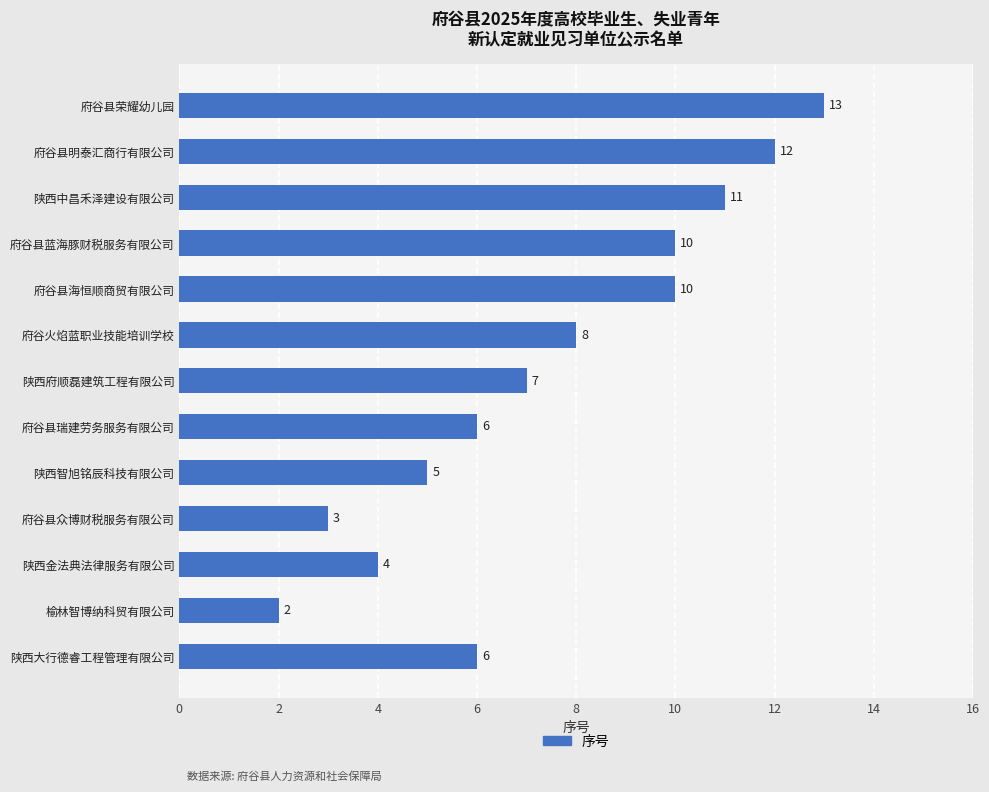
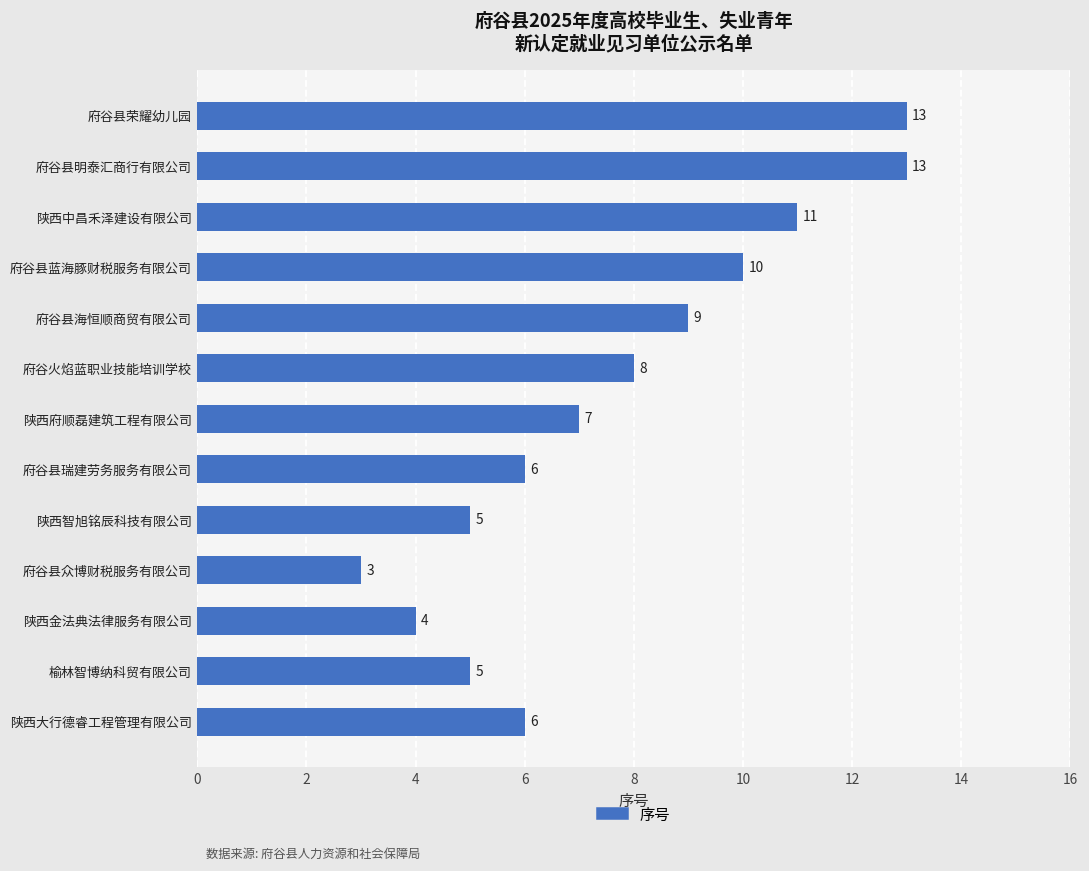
府谷县明泰汇商行有限公司: 12 -> 13
府谷县海恒顺商贸有限公司: 10 -> 9
榆林智博纳科贸有限公司: 2 -> 5
